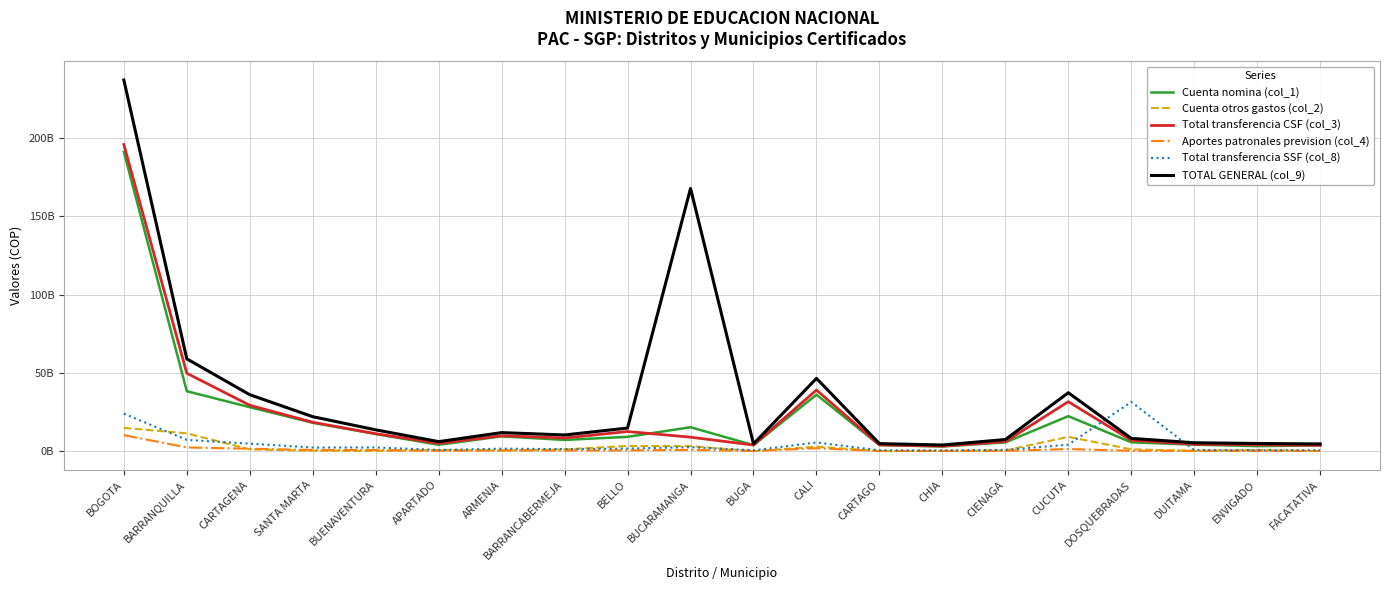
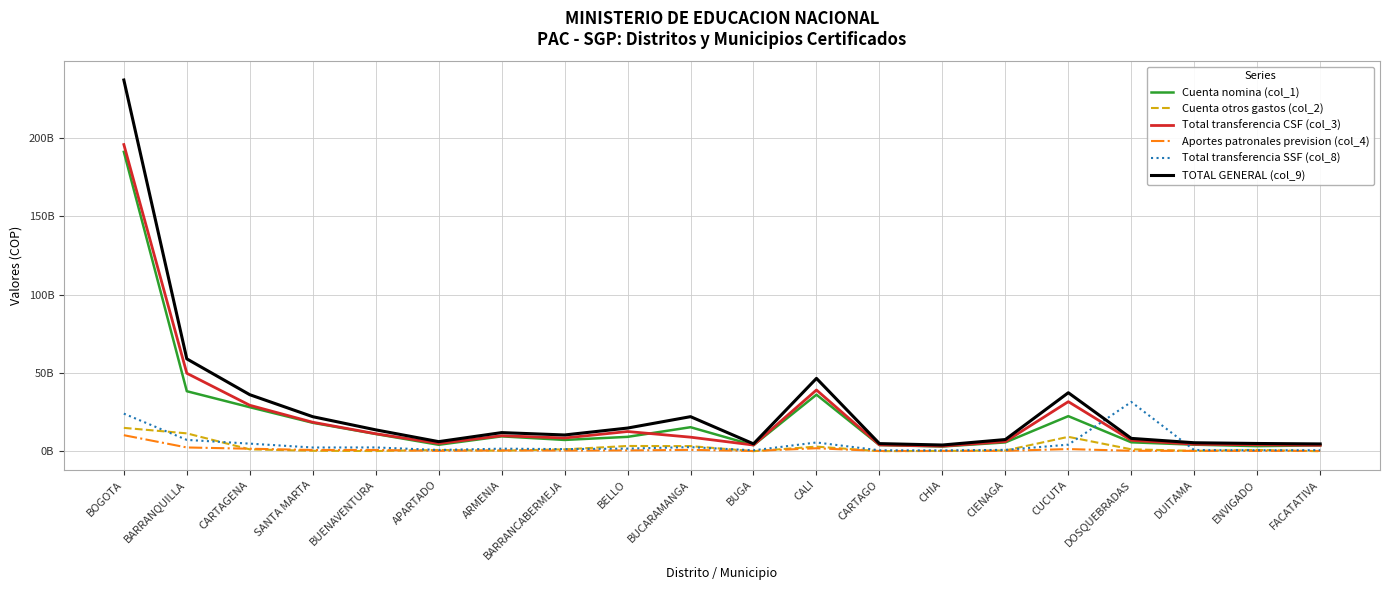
TOTAL GENERAL (col_9), BUCARAMANGA: 168000000000 -> 22000000000
